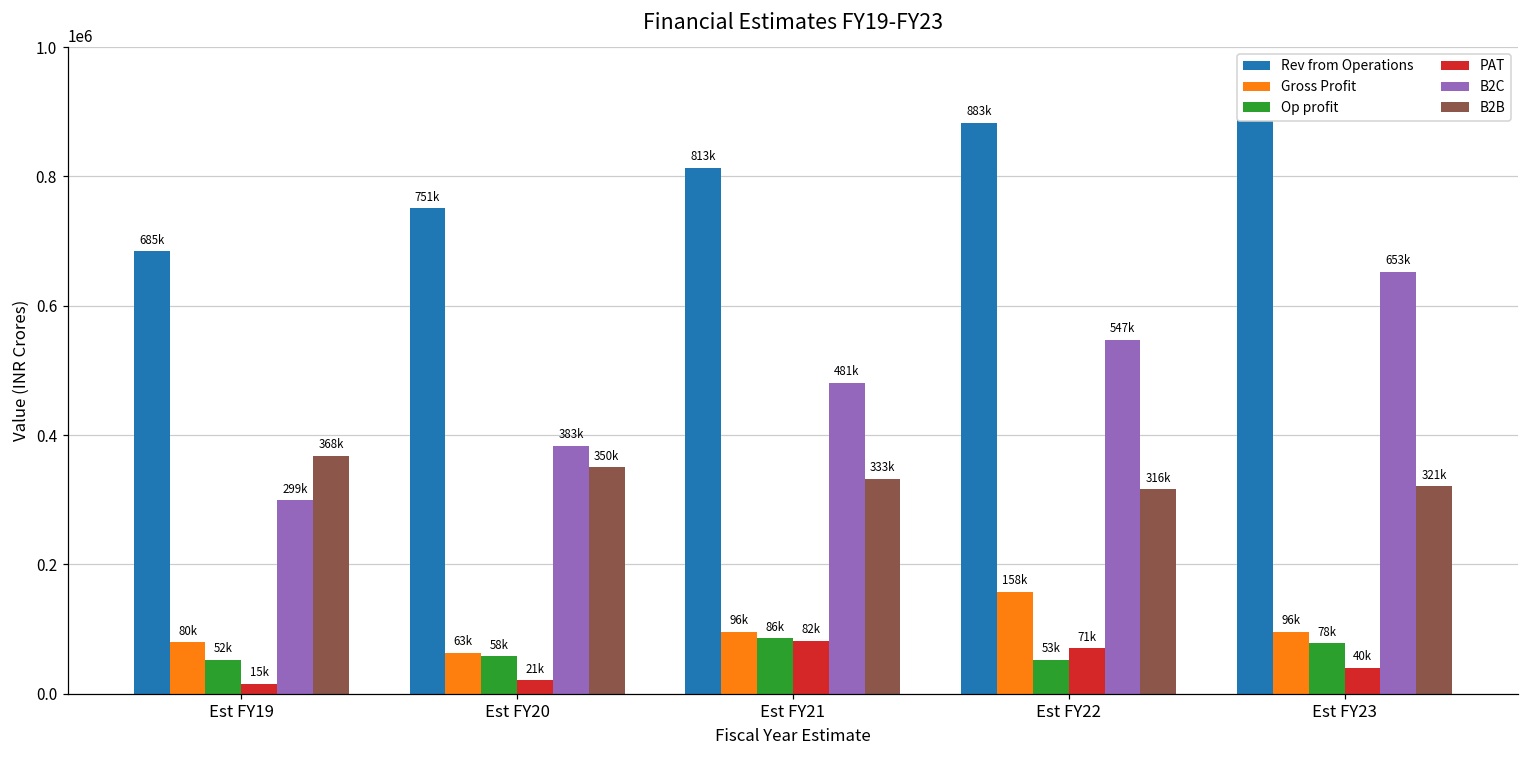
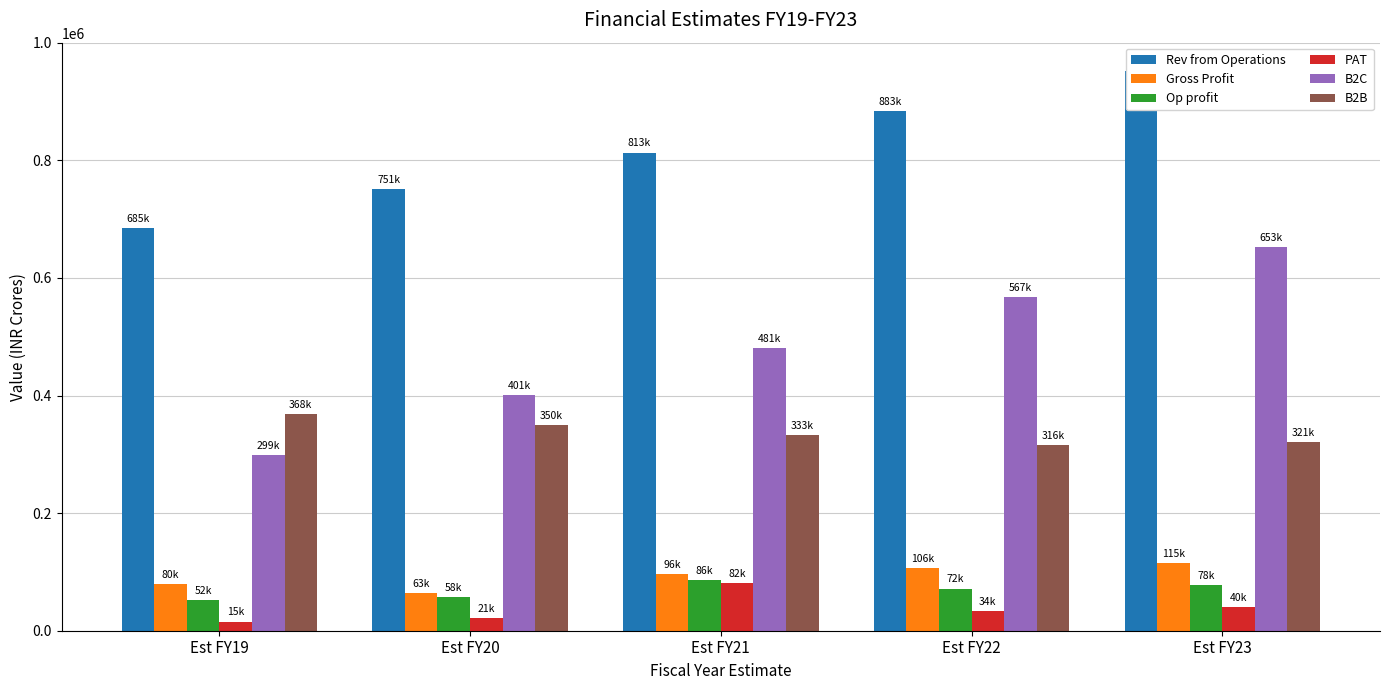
B2C, Est FY20: 383k -> 401k
Gross Profit, Est FY22: 158k -> 106k
Op profit, Est FY22: 53k -> 72k
PAT, Est FY22: 71k -> 34k
B2C, Est FY22: 547k -> 567k
Gross Profit, Est FY23: 96k -> 115k
